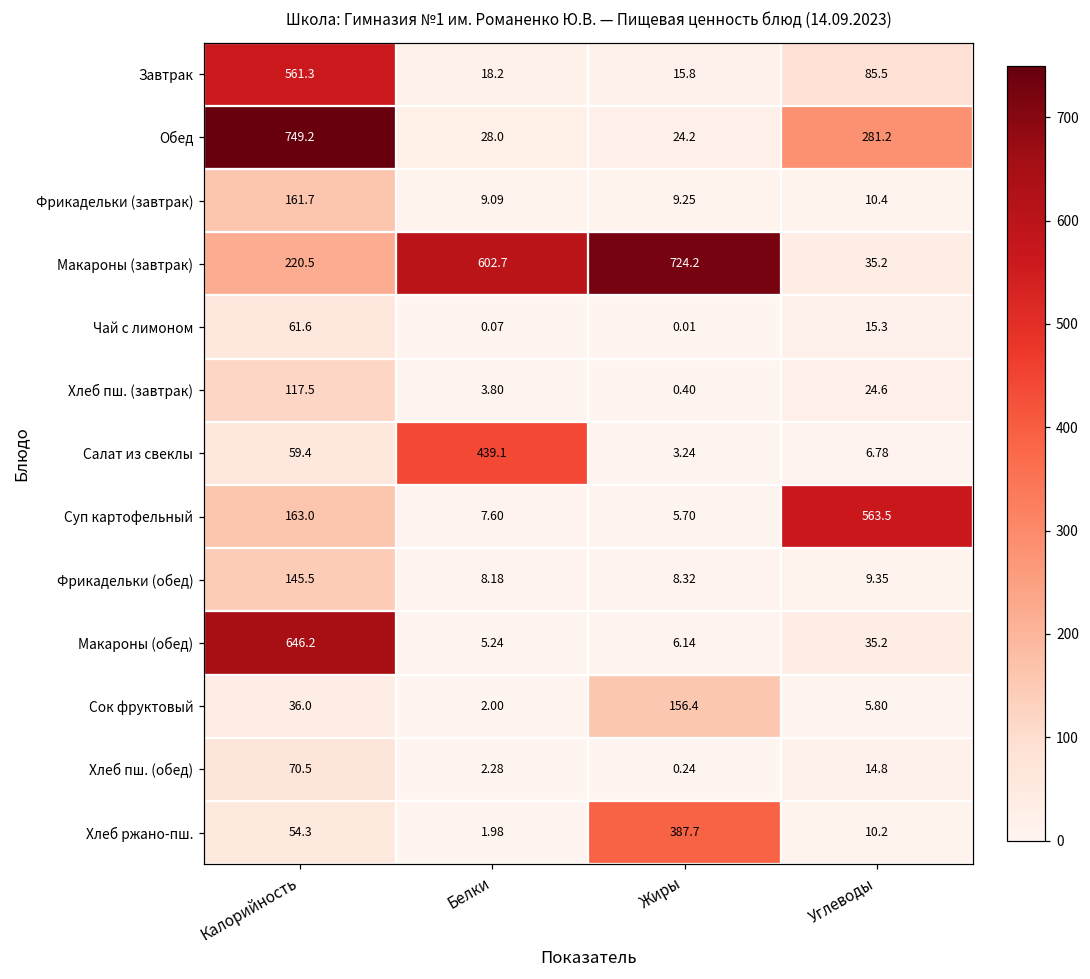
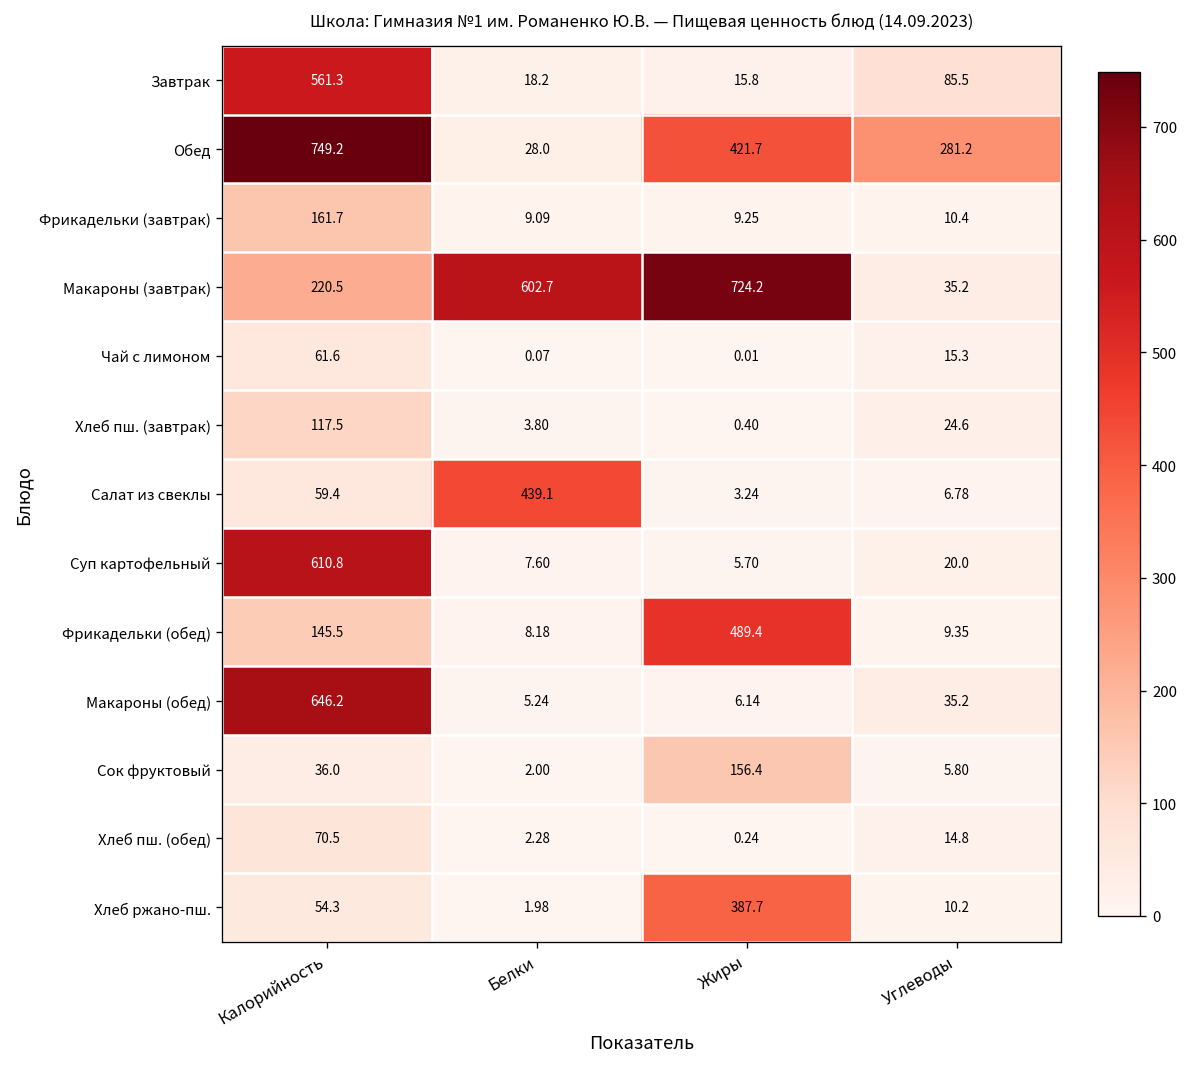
Обед, Жиры: 24.2 -> 421.7
Суп картофельный, Калорийность: 163.0 -> 610.8
Суп картофельный, Углеводы: 563.5 -> 20.0
Фрикадельки (обед), Жиры: 8.32 -> 489.4
